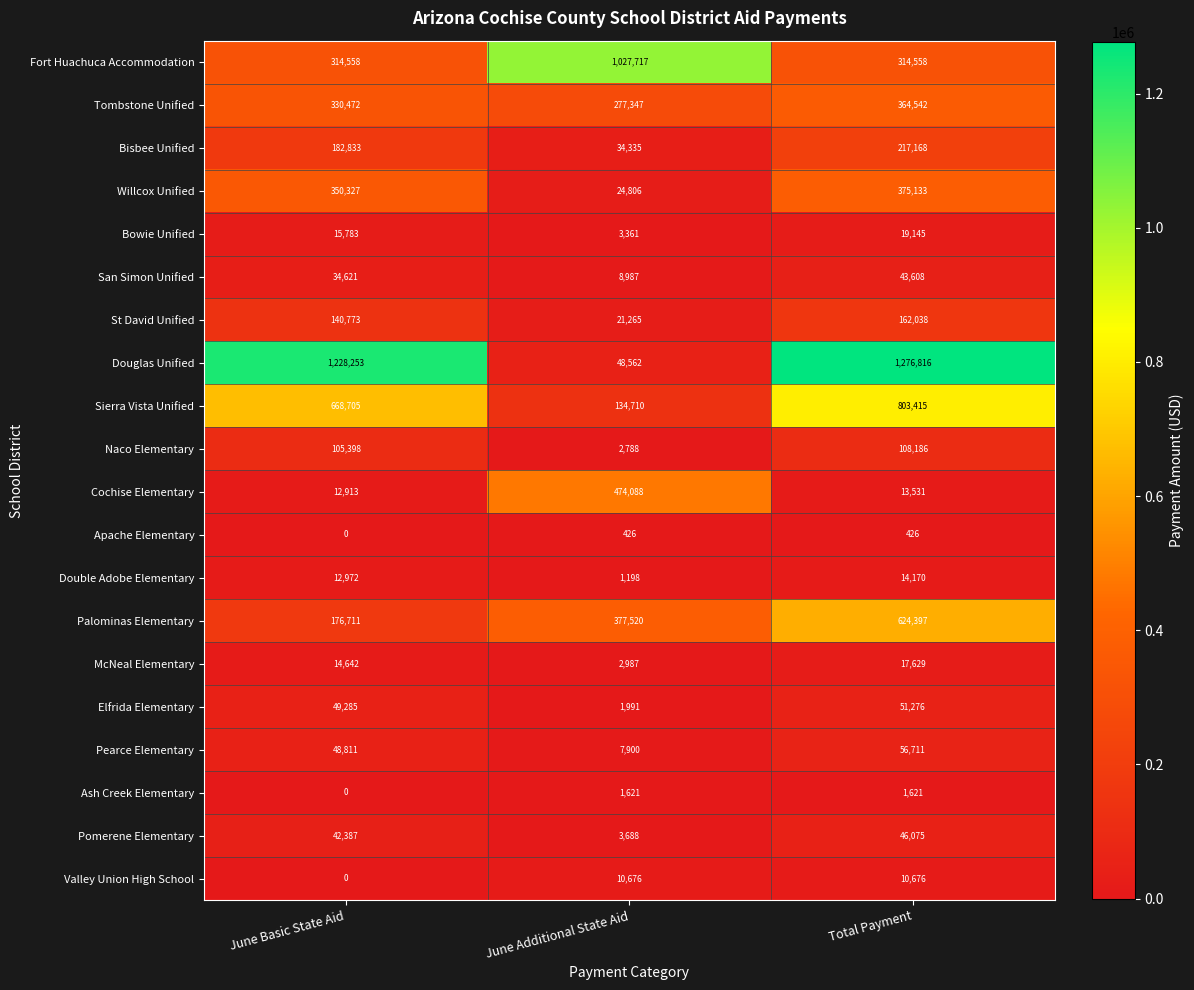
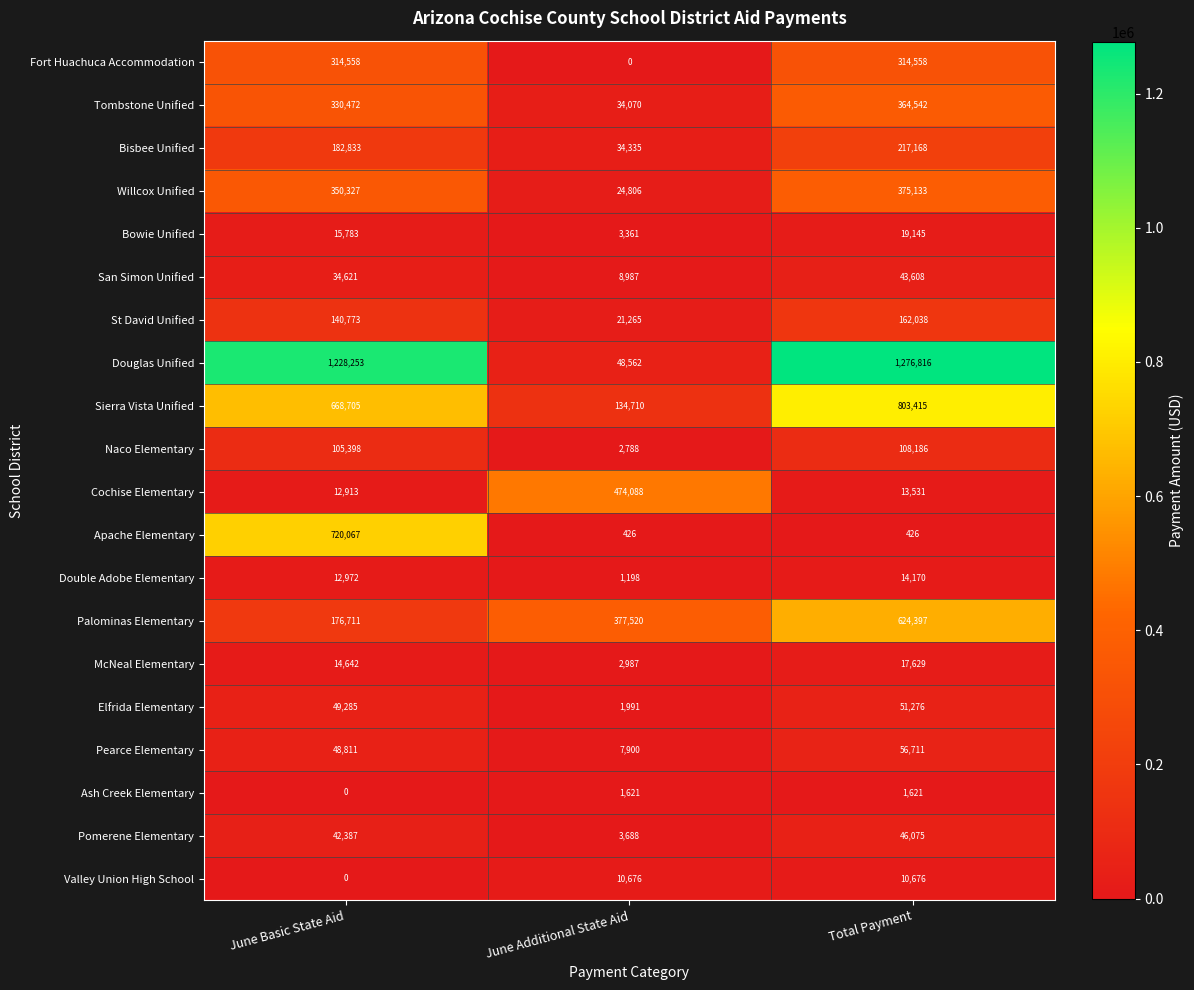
Fort Huachuca Accommodation, June Additional State Aid: 1,027,717 -> 0
Tombstone Unified, June Additional State Aid: 277,347 -> 34,070
Apache Elementary, June Basic State Aid: 0 -> 720,067
